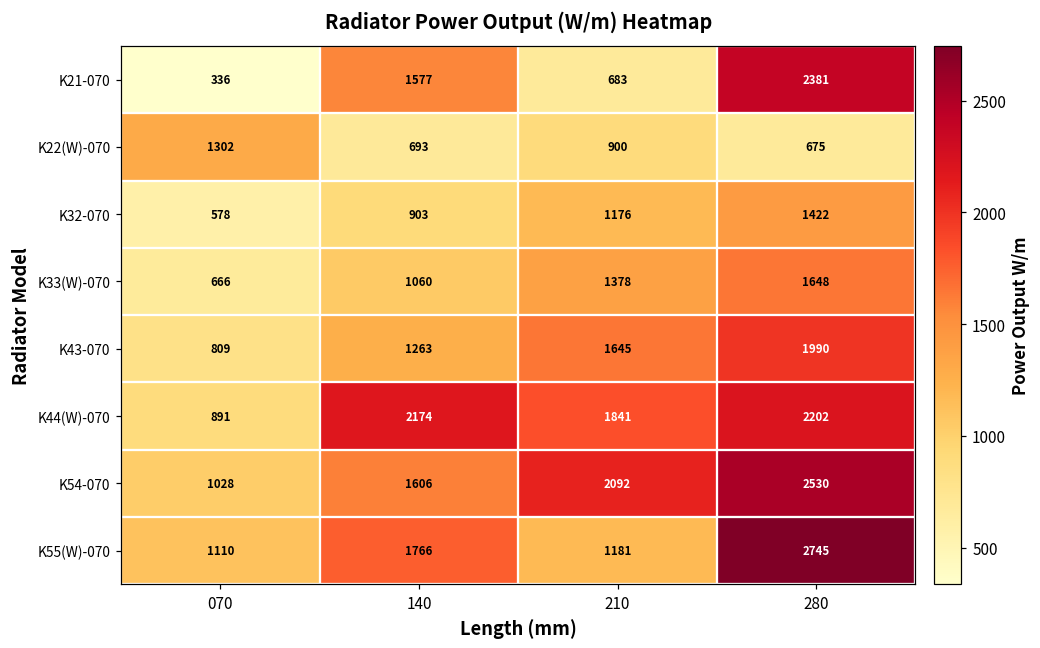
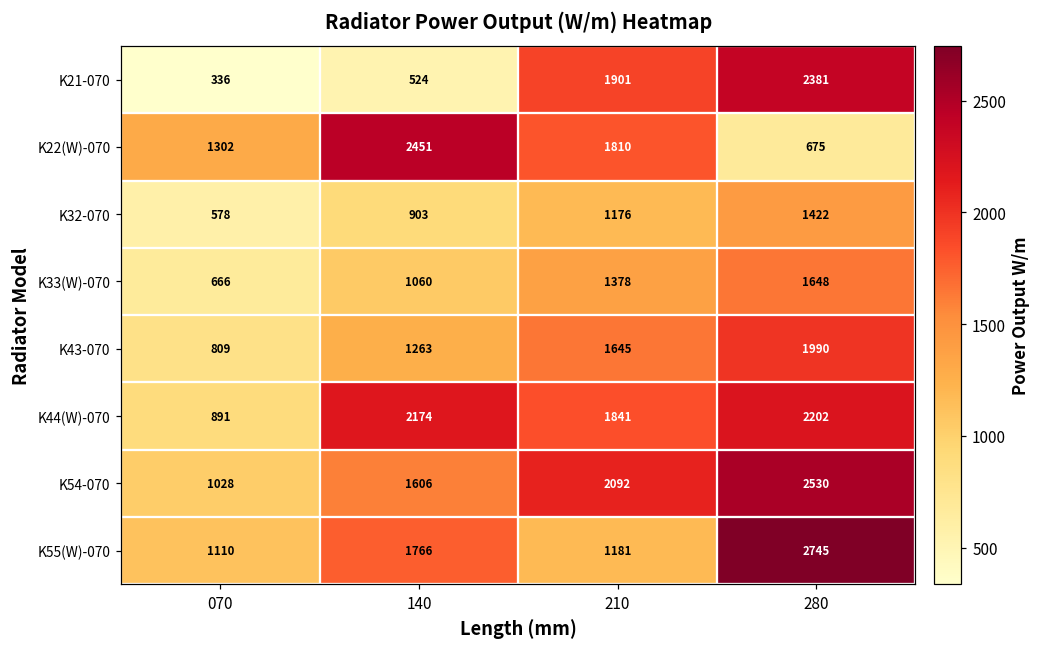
K21-070, 140: 1577 -> 524
K21-070, 210: 683 -> 1901
K22(W)-070, 140: 693 -> 2451
K22(W)-070, 210: 900 -> 1810
